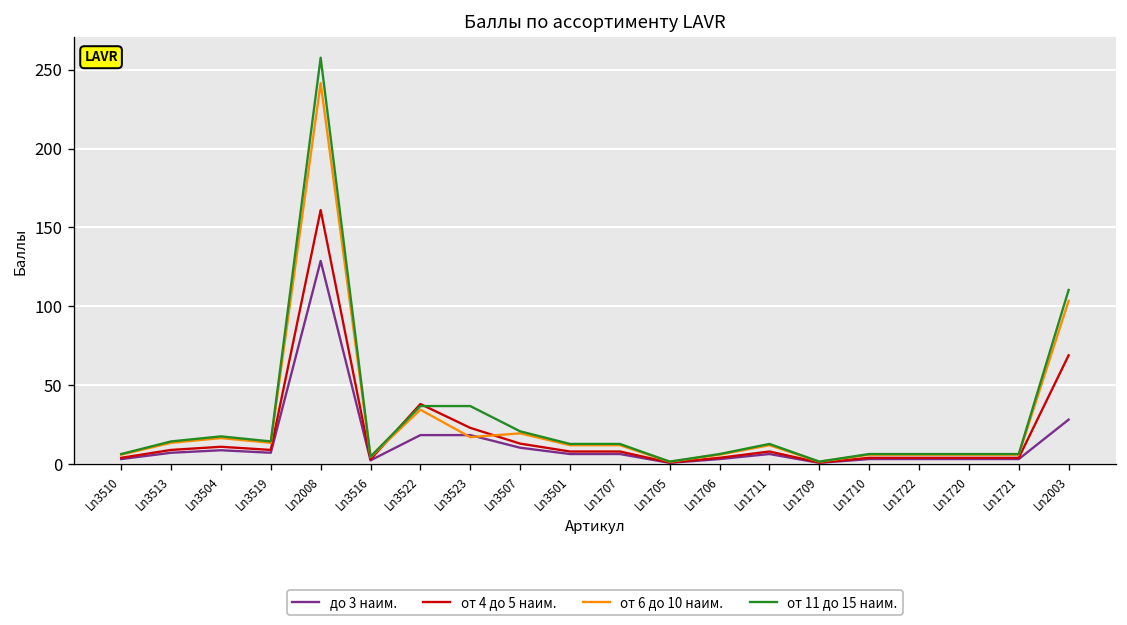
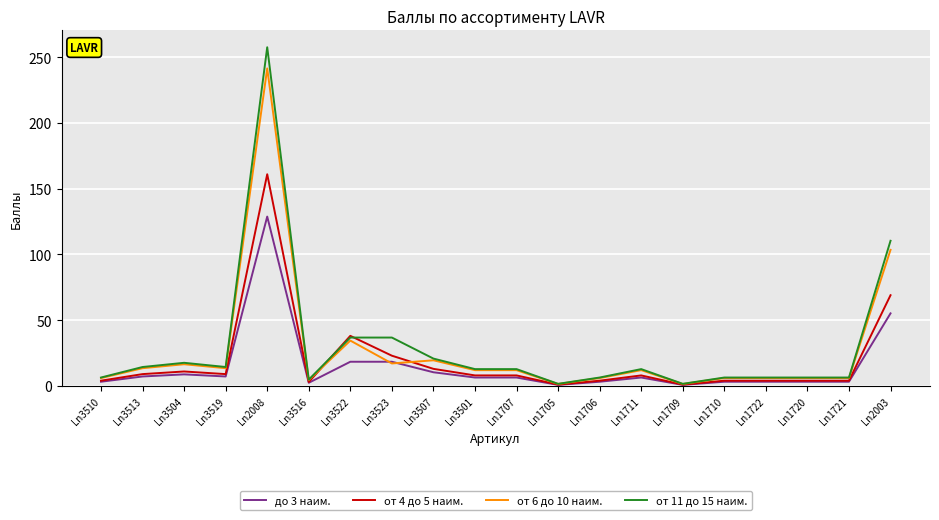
до 3 наим., Ln2003: 28 -> 55
